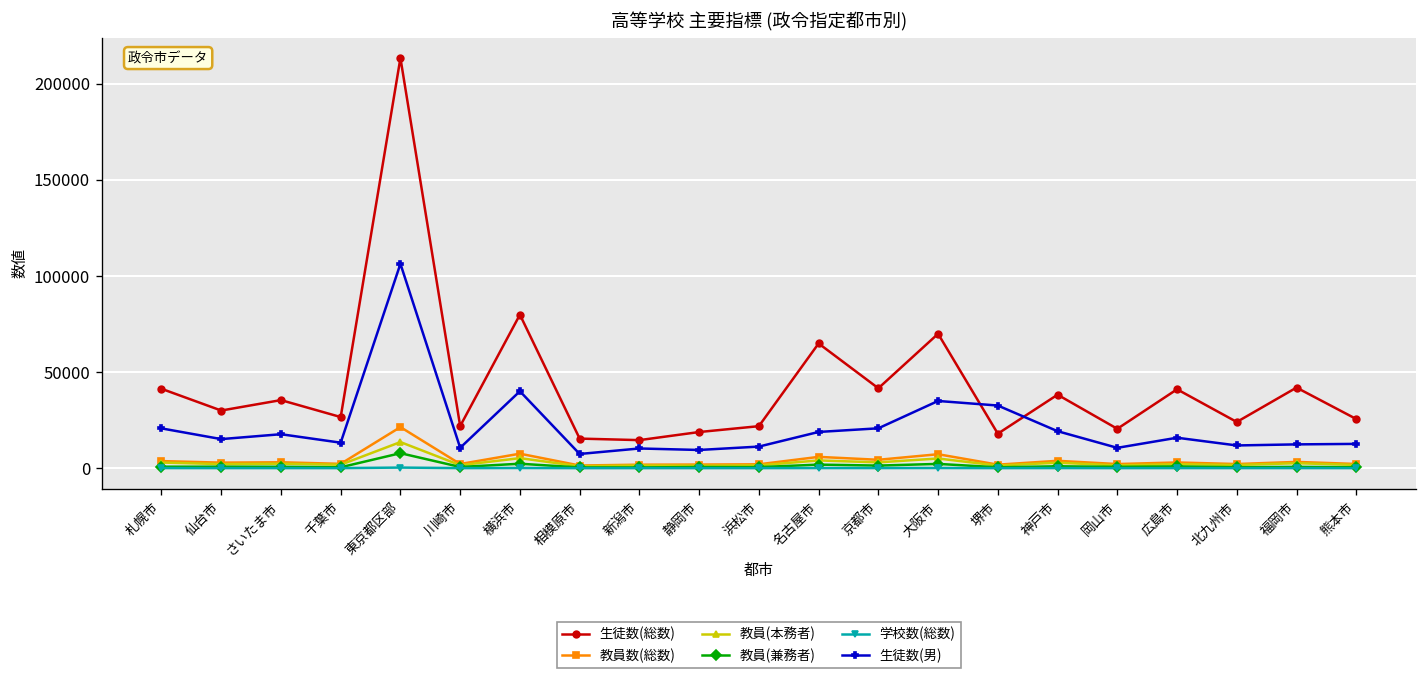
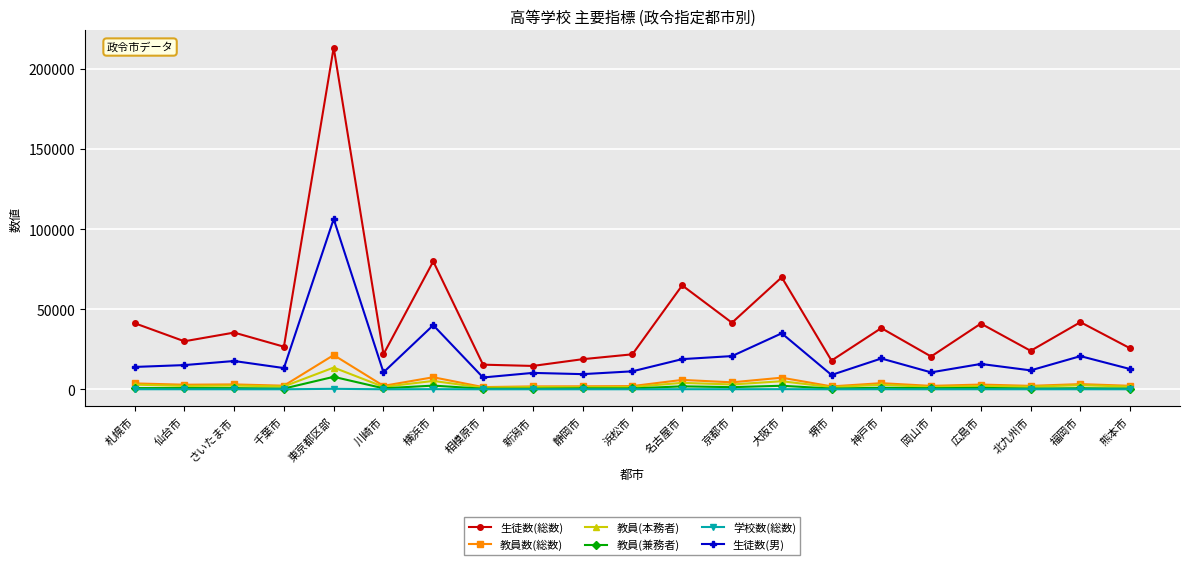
生徒数(男), 札幌市: 21000 -> 14000
生徒数(男), 堺市: 33000 -> 9000
生徒数(男), 福岡市: 12000 -> 21000
